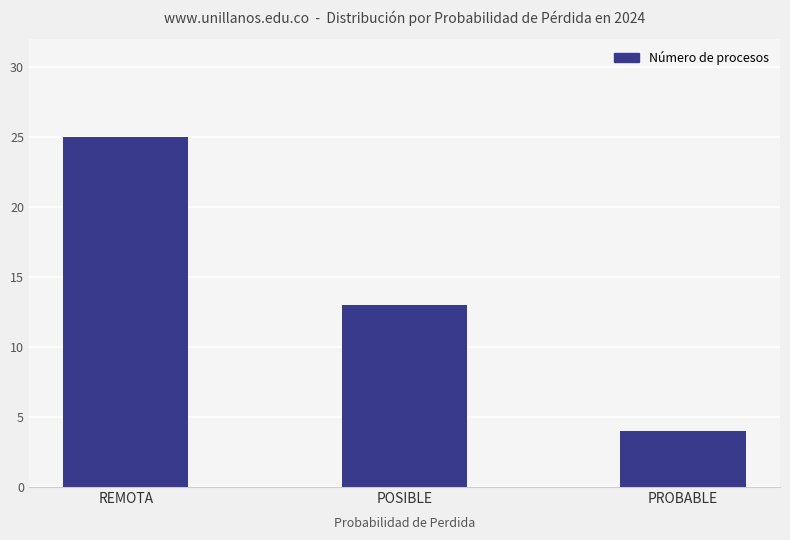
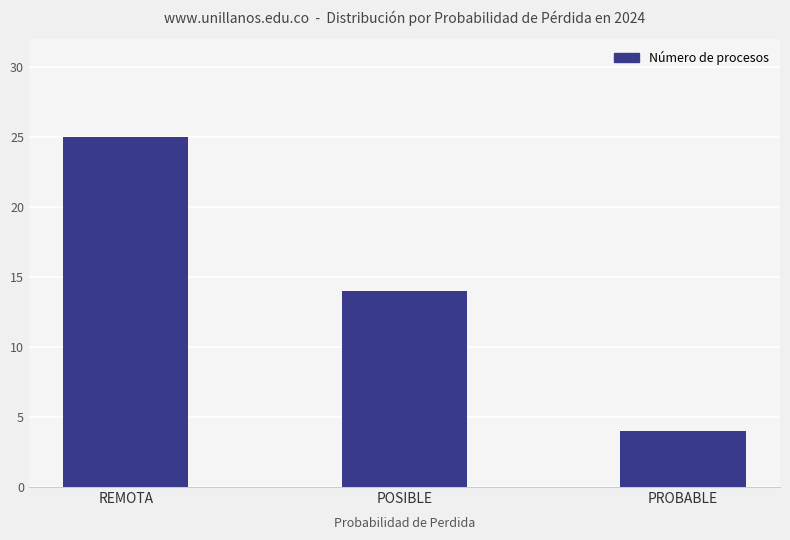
POSIBLE: 13 -> 14
